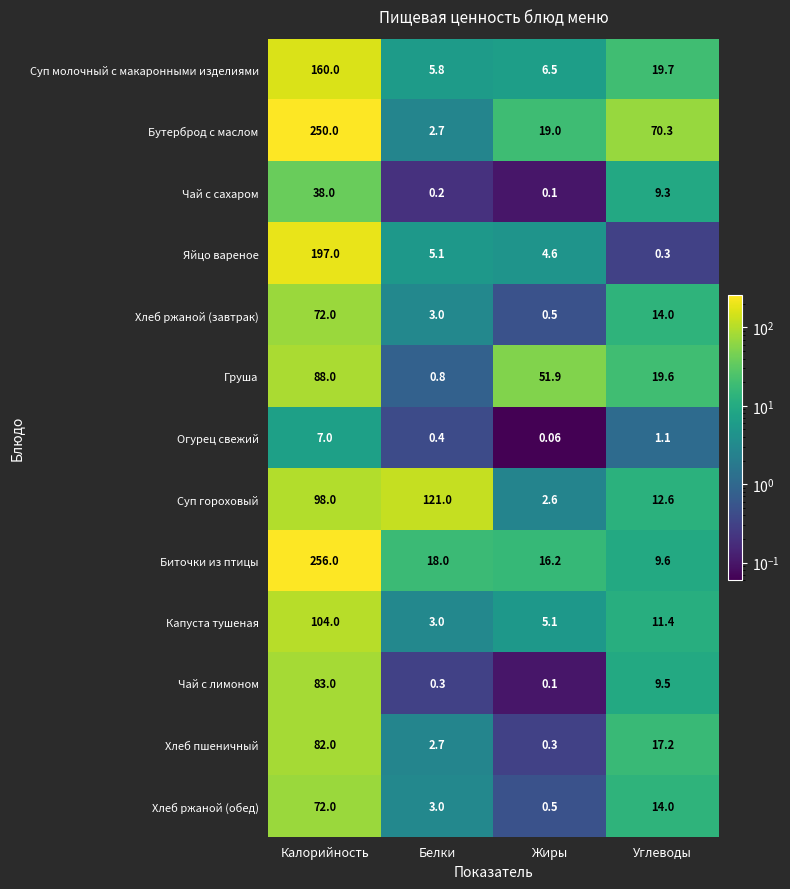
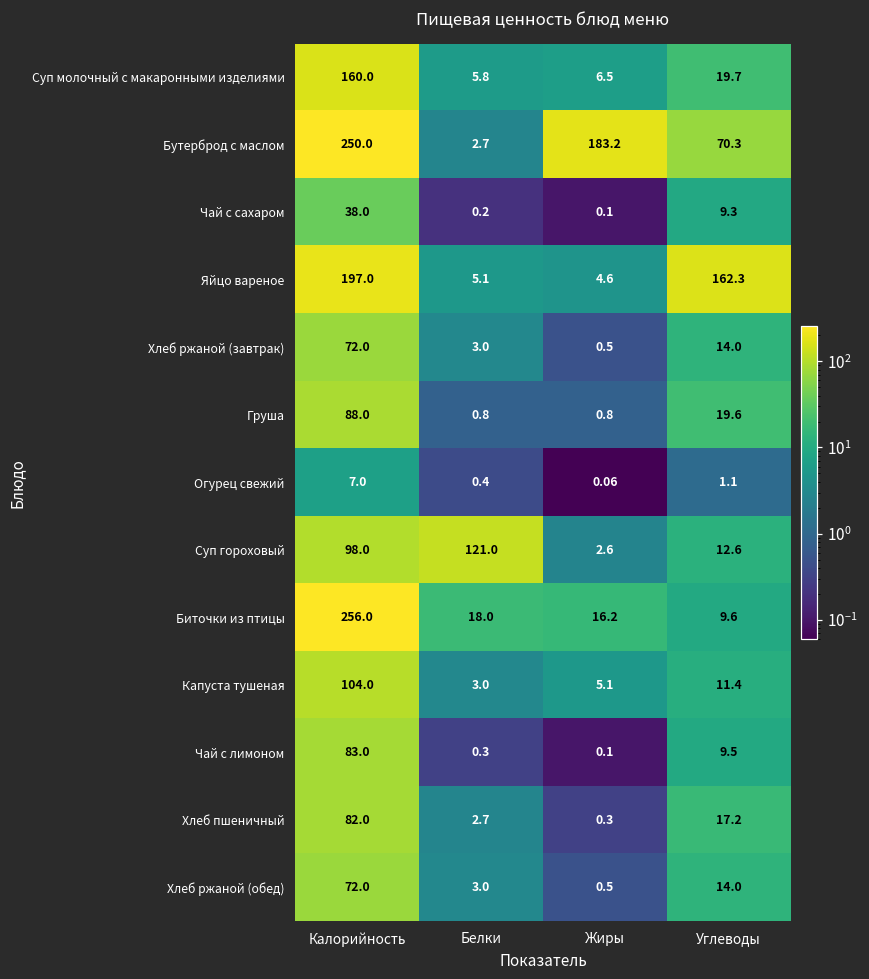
Бутерброд с маслом, Жиры: 19.0 -> 183.2
Яйцо вареное, Углеводы: 0.3 -> 162.3
Груша, Жиры: 51.9 -> 0.8
